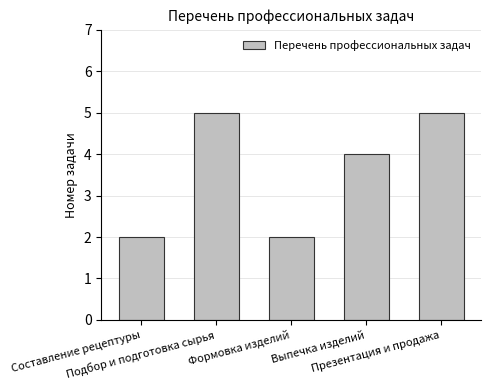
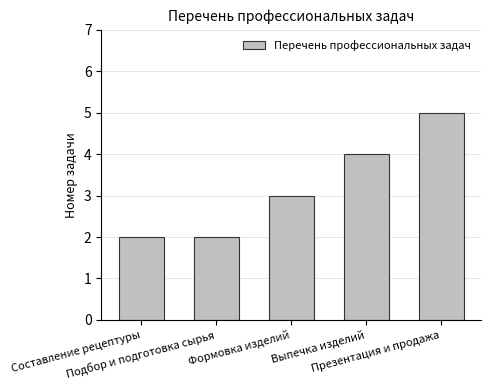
Подбор и подготовка сырья: 5 -> 2
Формовка изделий: 2 -> 3
